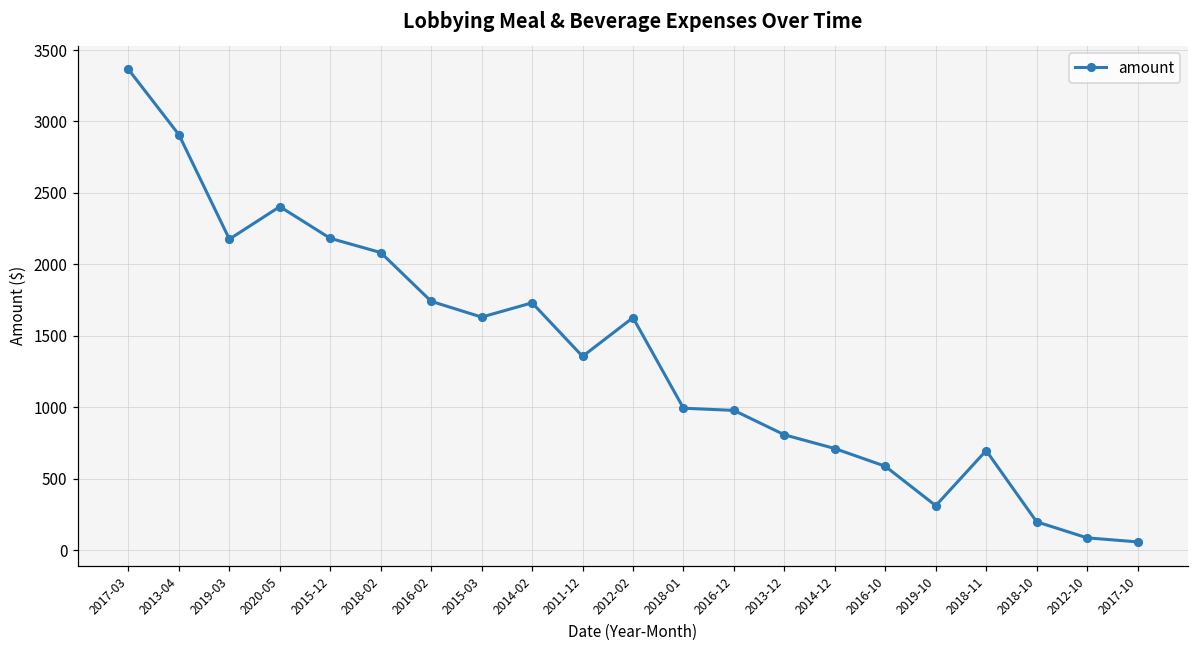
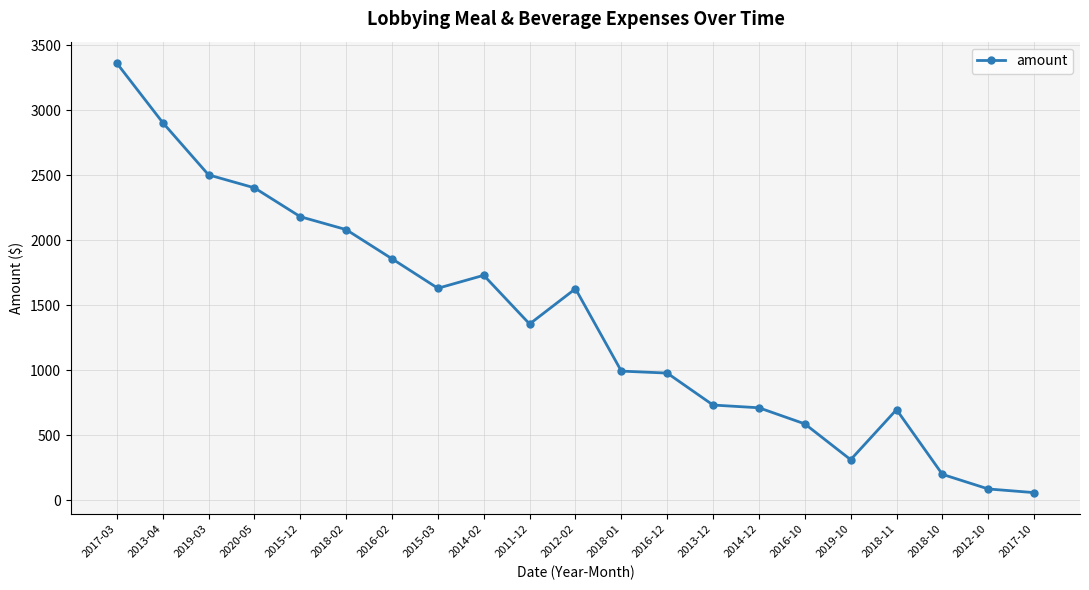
2019-03: 2180 -> 2500
2016-02: 1740 -> 1860
2013-12: 810 -> 730
